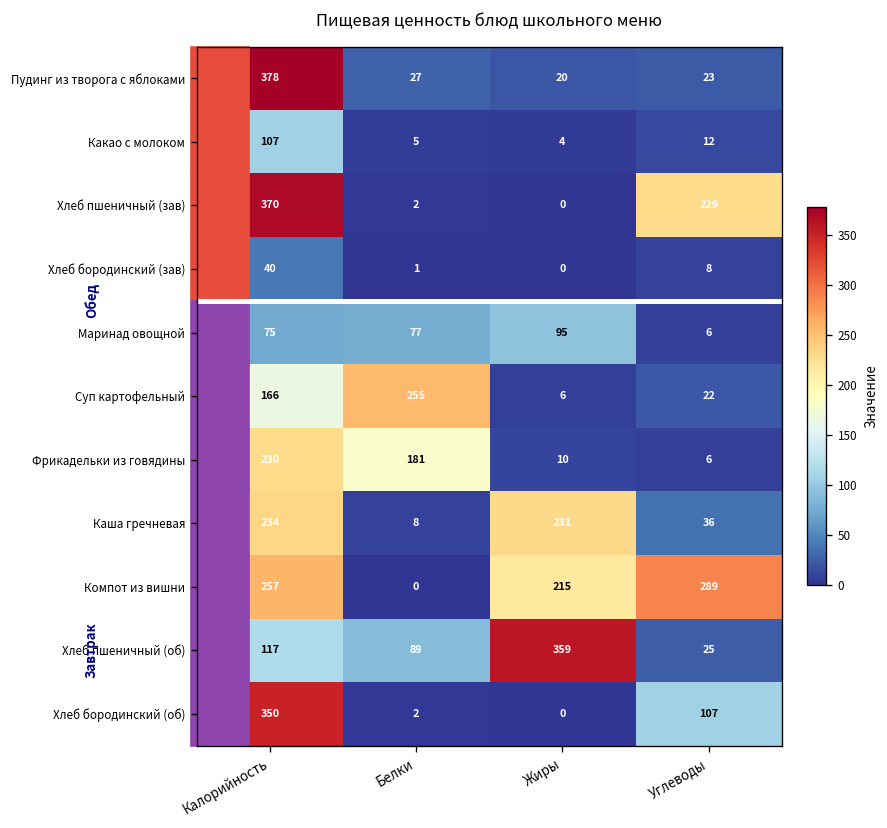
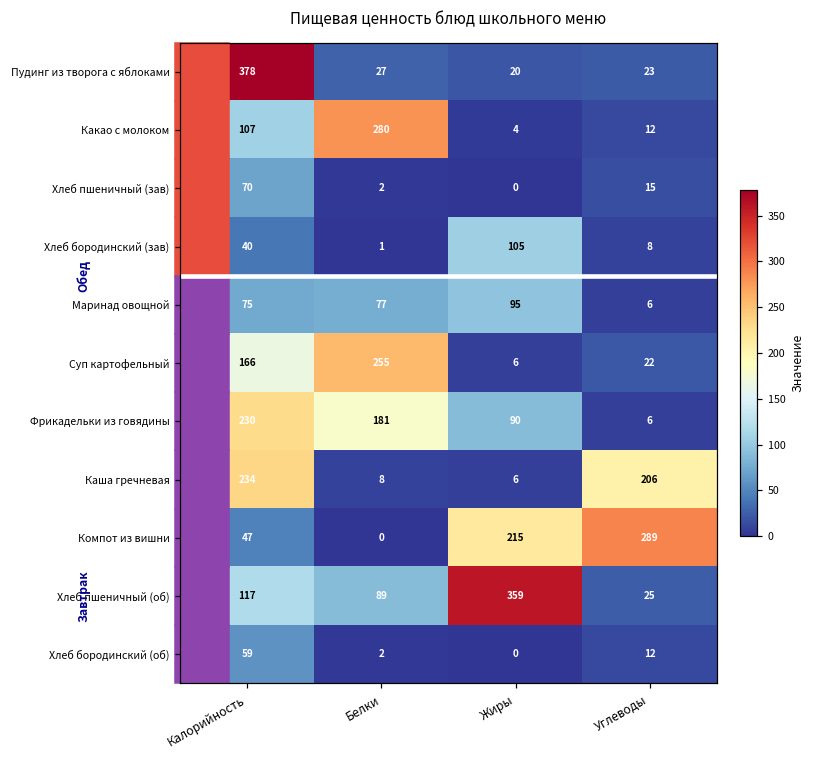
Какао с молоком, Белки: 5 -> 280
Хлеб пшеничный (зав), Калорийность: 370 -> 70
Хлеб пшеничный (зав), Углеводы: 229 -> 15
Хлеб бородинский (зав), Жиры: 0 -> 105
Фрикадельки из говядины, Жиры: 10 -> 90
Каша гречневая, Жиры: 231 -> 6
Каша гречневая, Углеводы: 36 -> 206
Компот из вишни, Калорийность: 257 -> 47
Хлеб бородинский (об), Калорийность: 350 -> 59
Хлеб бородинский (об), Углеводы: 107 -> 12
